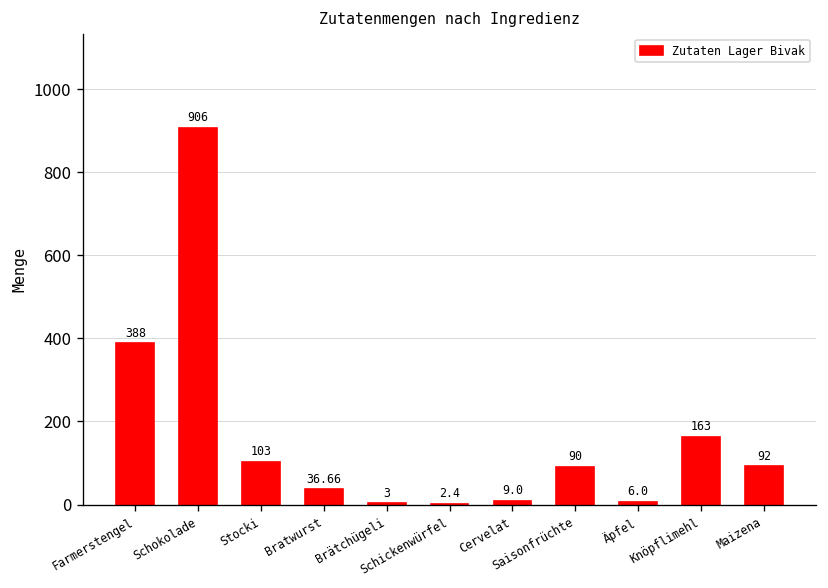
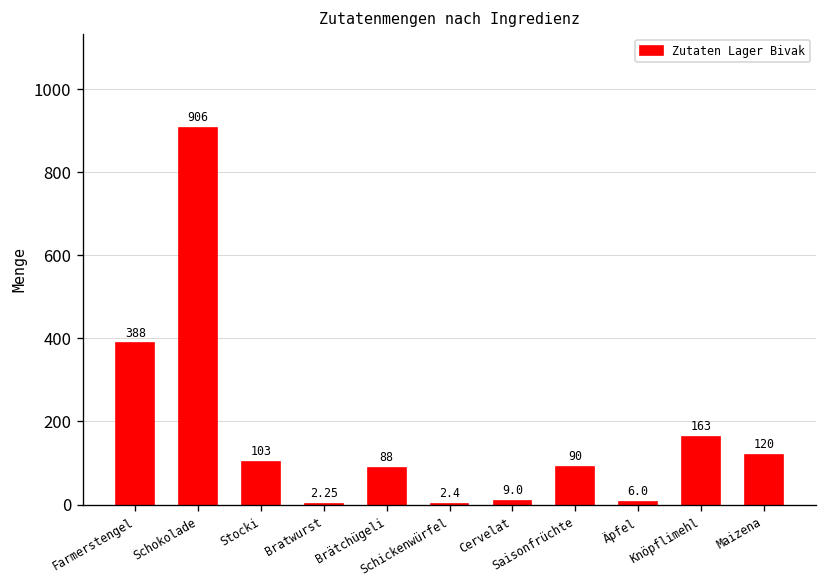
Bratwurst: 36.66 -> 2.25
Brätchügeli: 3 -> 88
Maizena: 92 -> 120
